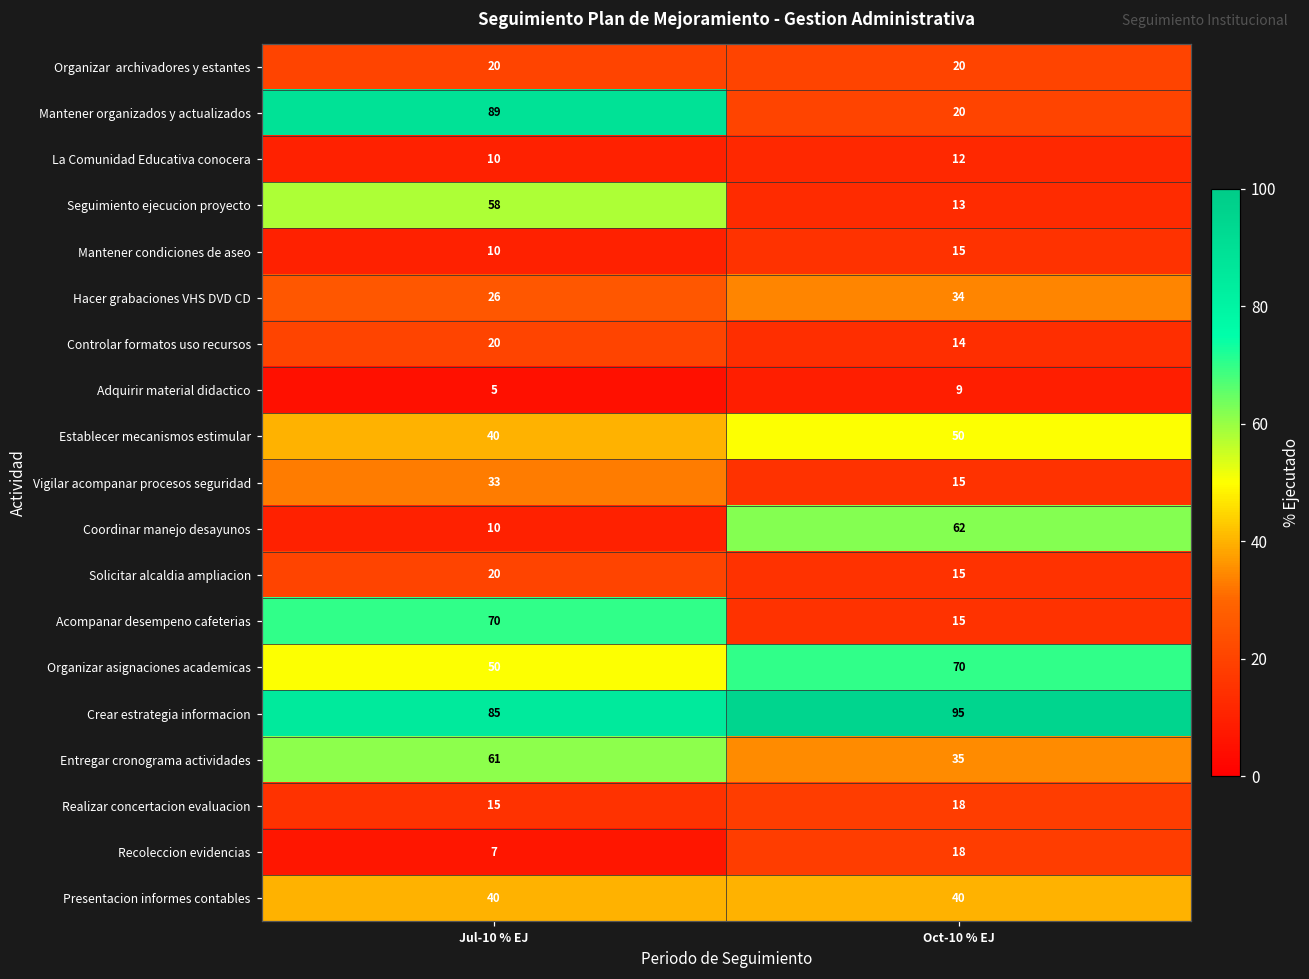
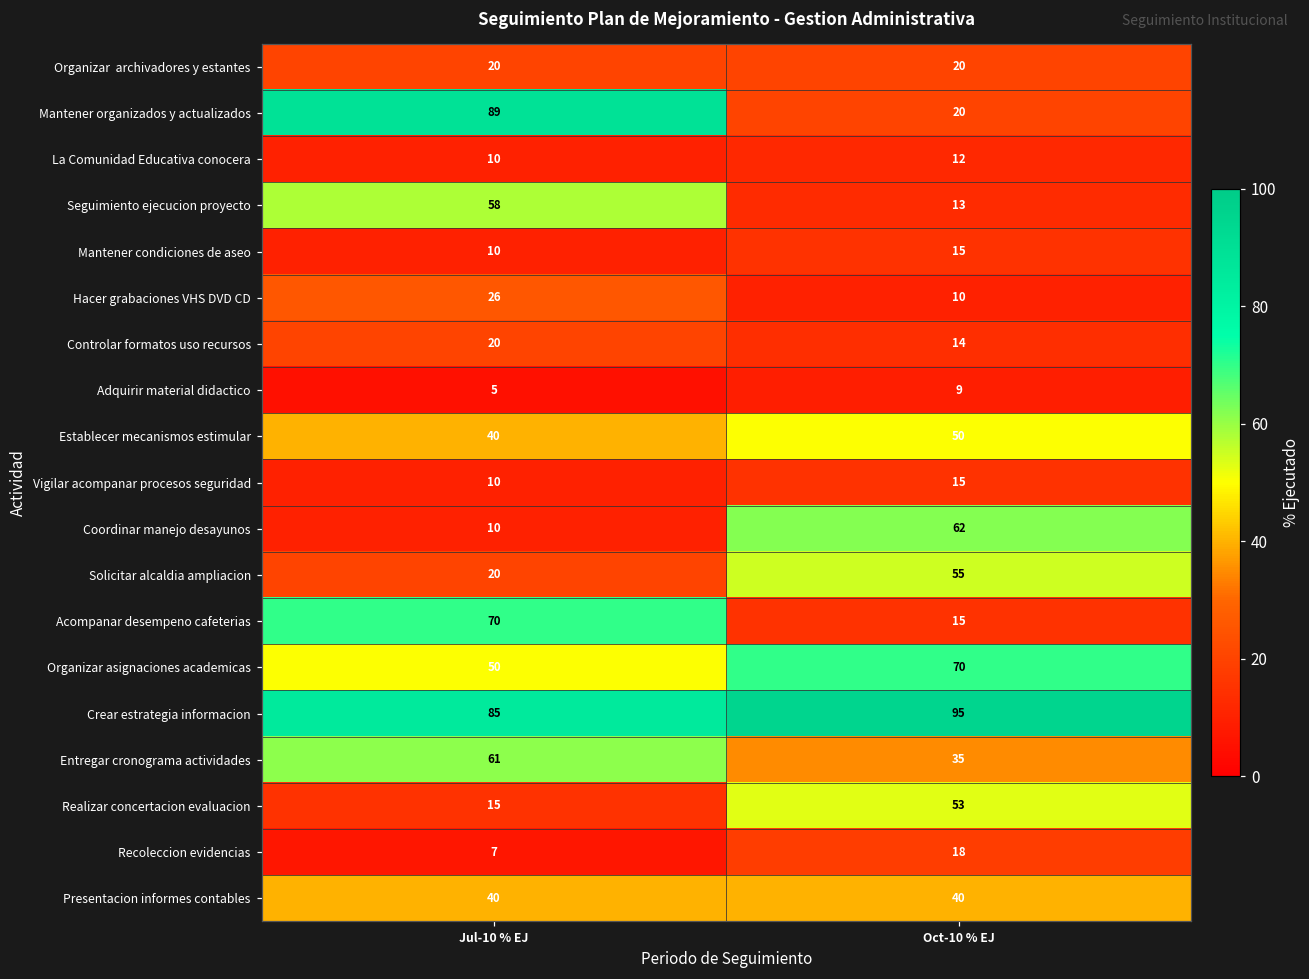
Hacer grabaciones VHS DVD CD, Oct-10 % EJ: 34 -> 10
Vigilar acompanar procesos seguridad, Jul-10 % EJ: 33 -> 10
Solicitar alcaldia ampliacion, Oct-10 % EJ: 15 -> 55
Realizar concertacion evaluacion, Oct-10 % EJ: 18 -> 53
